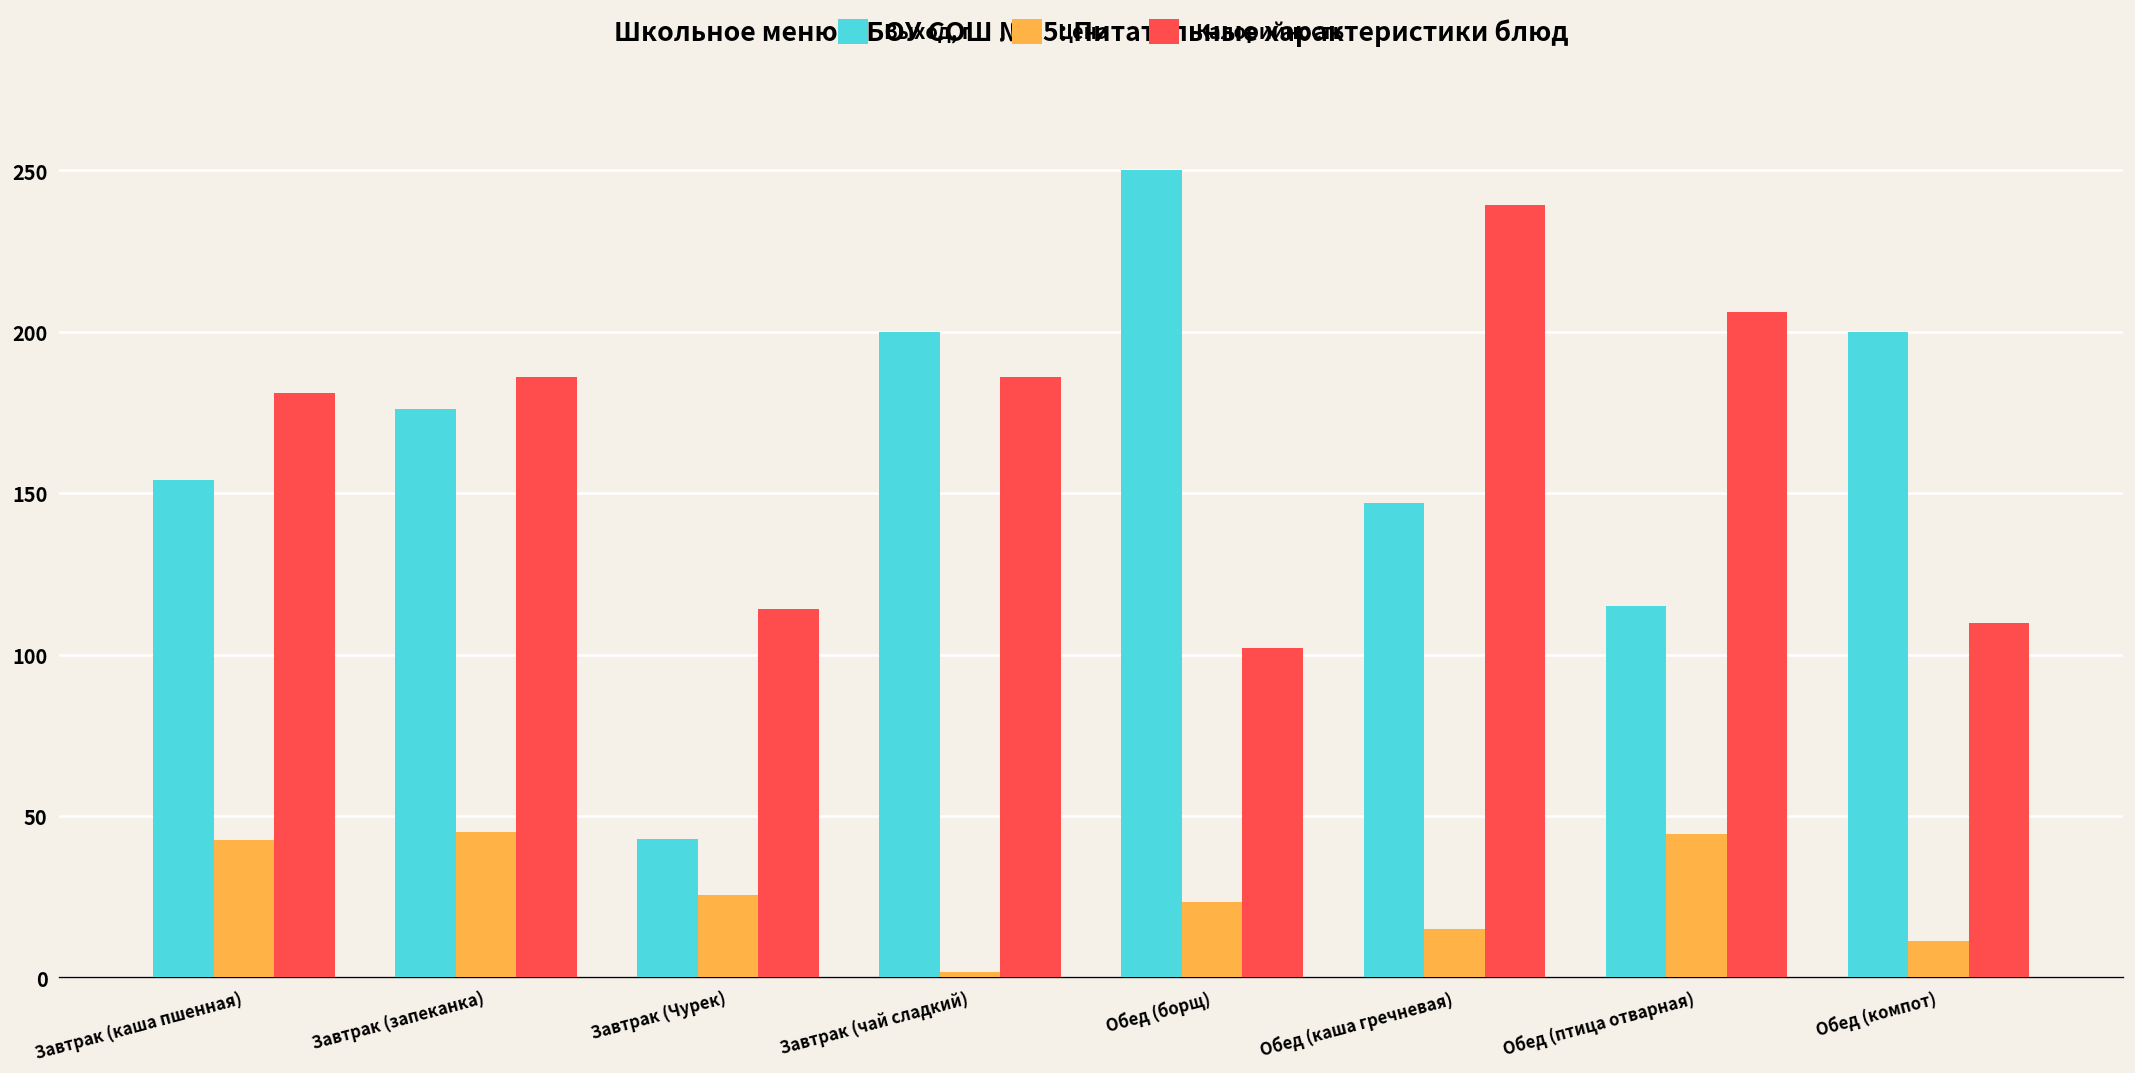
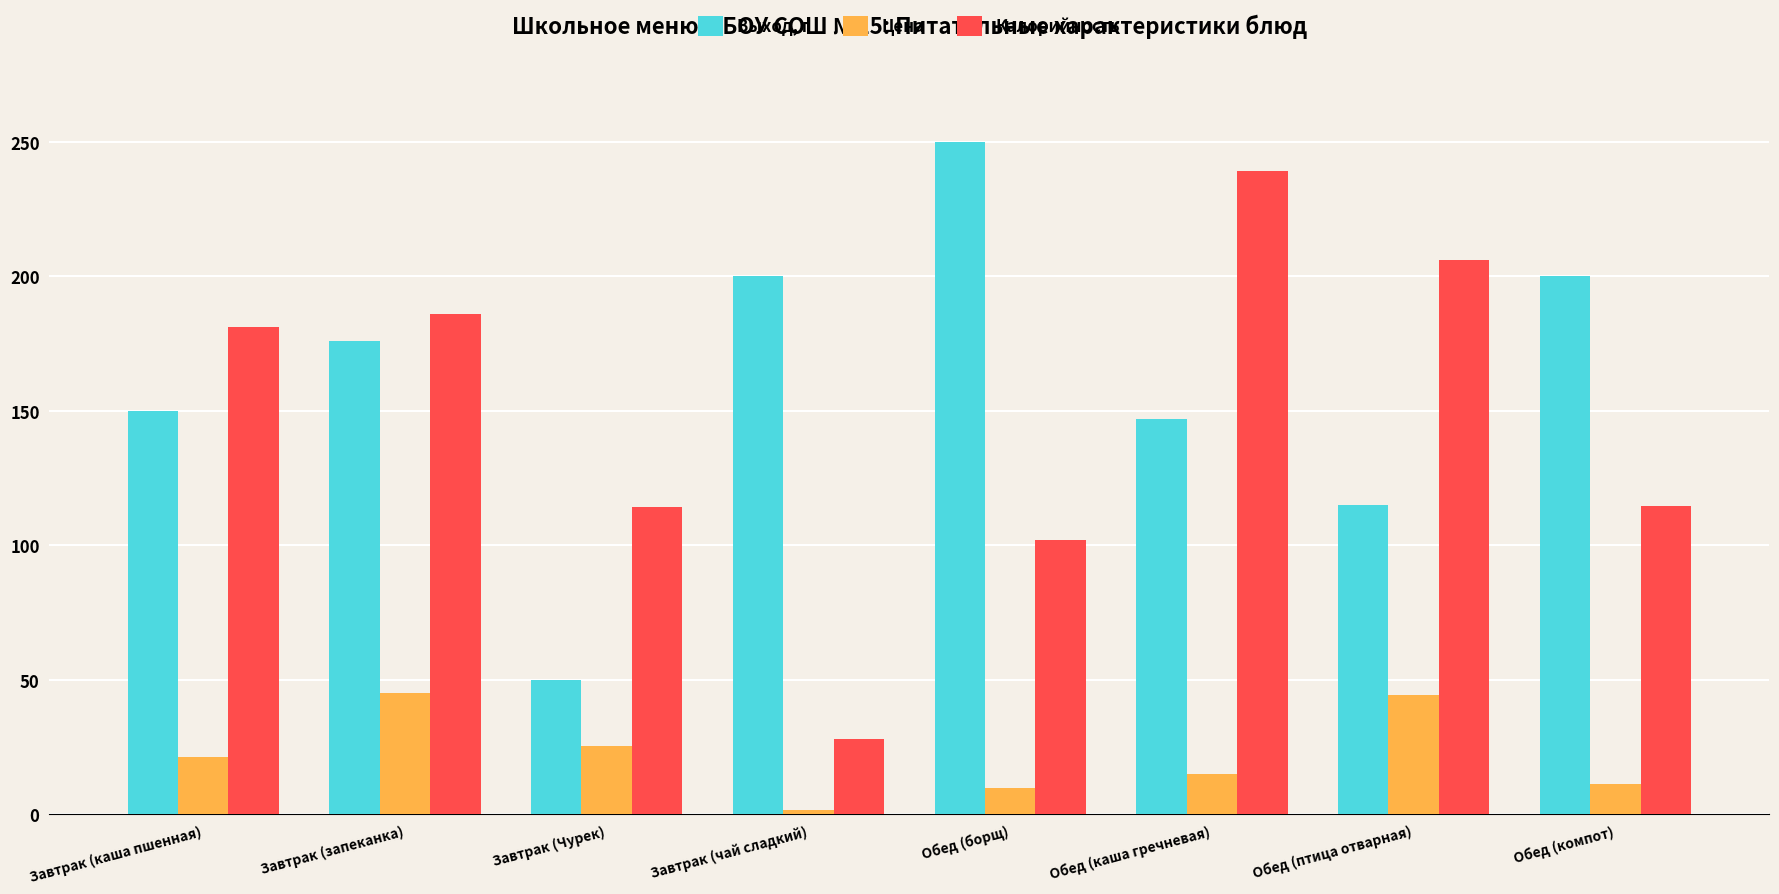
Выход, г, Завтрак (каша пшенная): 154 -> 150
Цена, Завтрак (каша пшенная): 43 -> 21
Выход, г, Завтрак (Чурек): 43 -> 50
Калорийность, Завтрак (чай сладкий): 186 -> 28
Цена, Обед (борщ): 23 -> 10
Калорийность, Обед (компот): 110 -> 115
